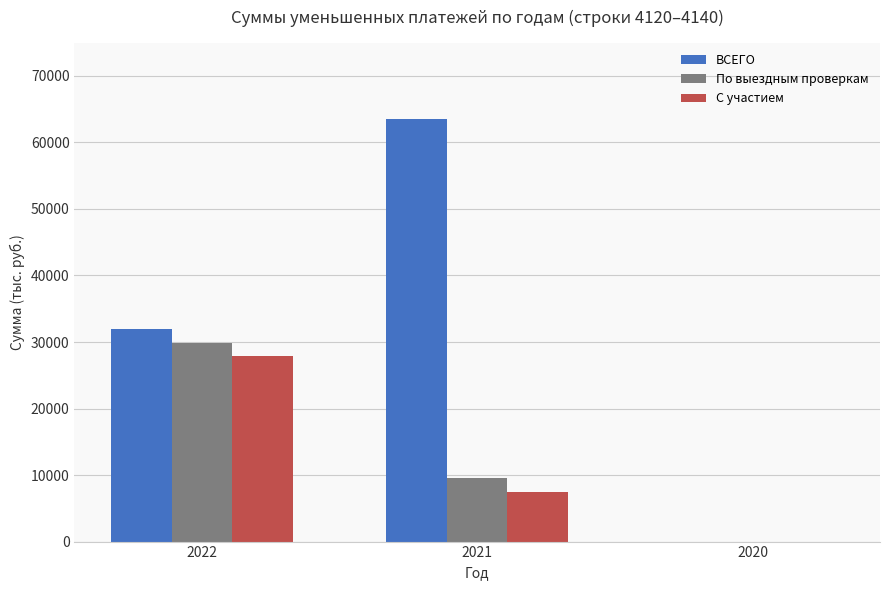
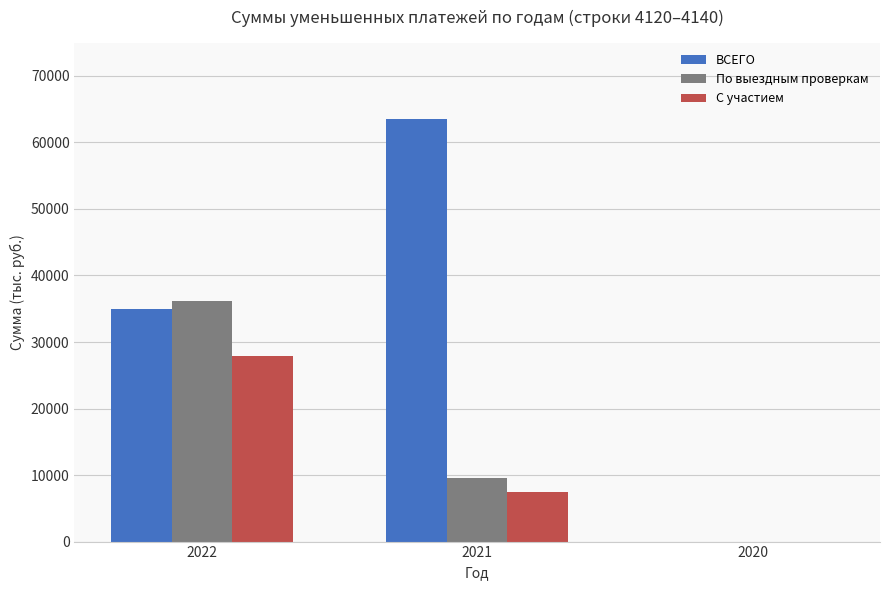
ВСЕГО, 2022: 32000 -> 35000
По выездным проверкам, 2022: 30000 -> 36000
